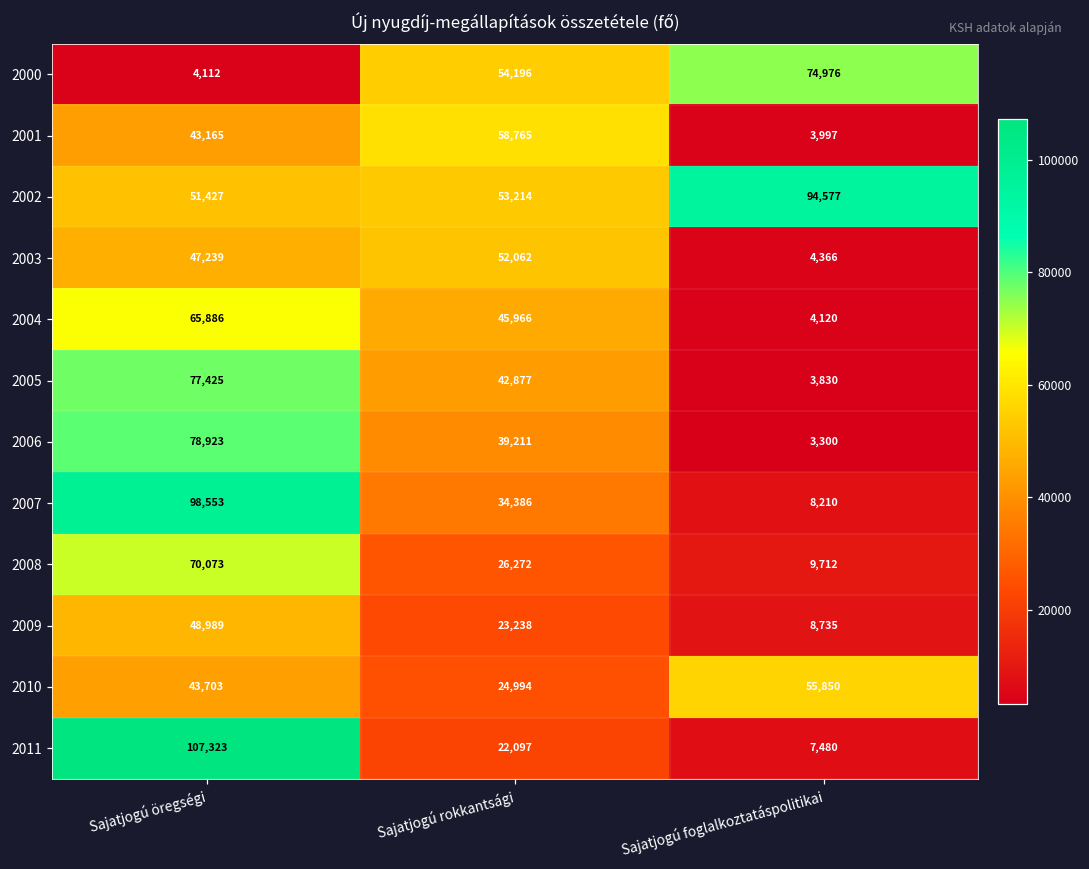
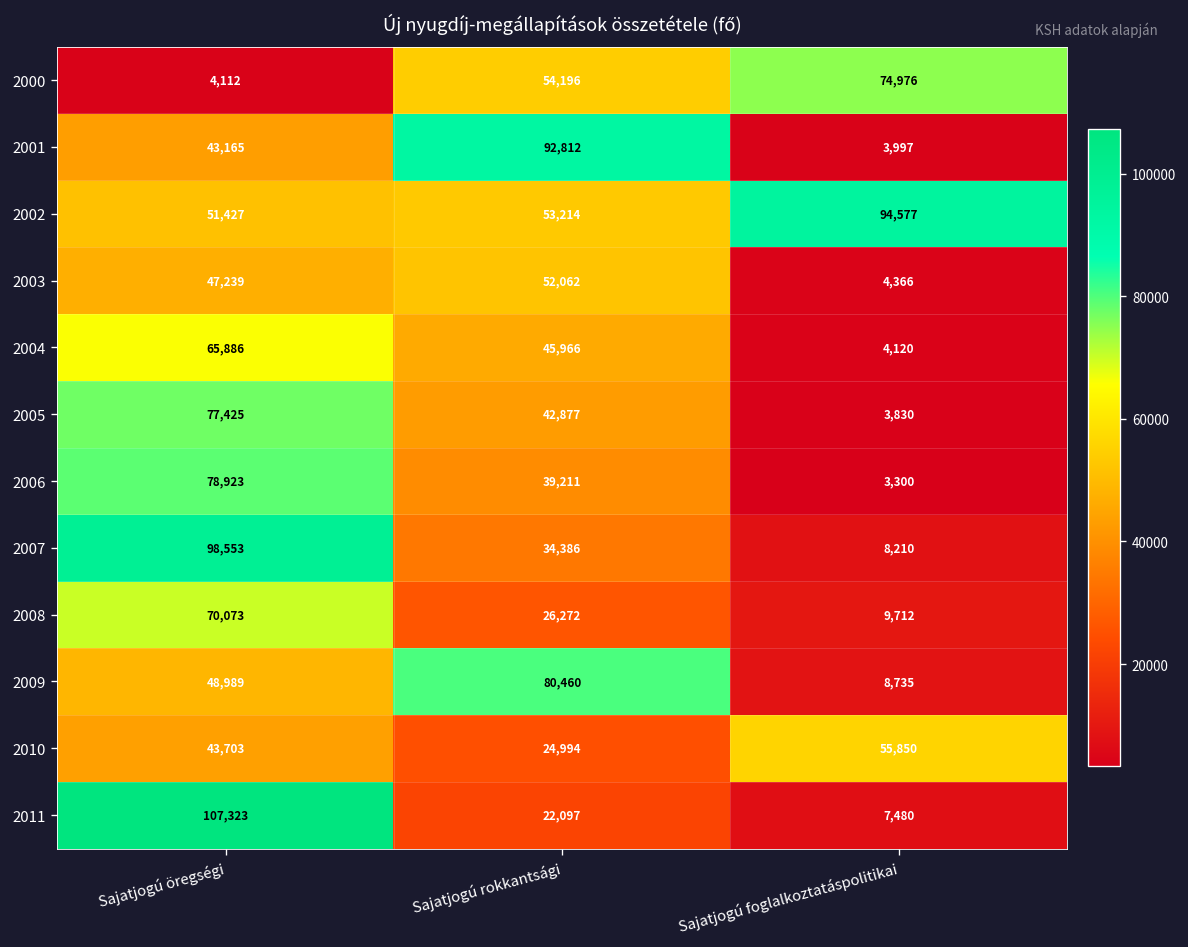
2001, Sajatjogú rokkantsági: 58,765 -> 92,812
2009, Sajatjogú rokkantsági: 23,238 -> 80,460
